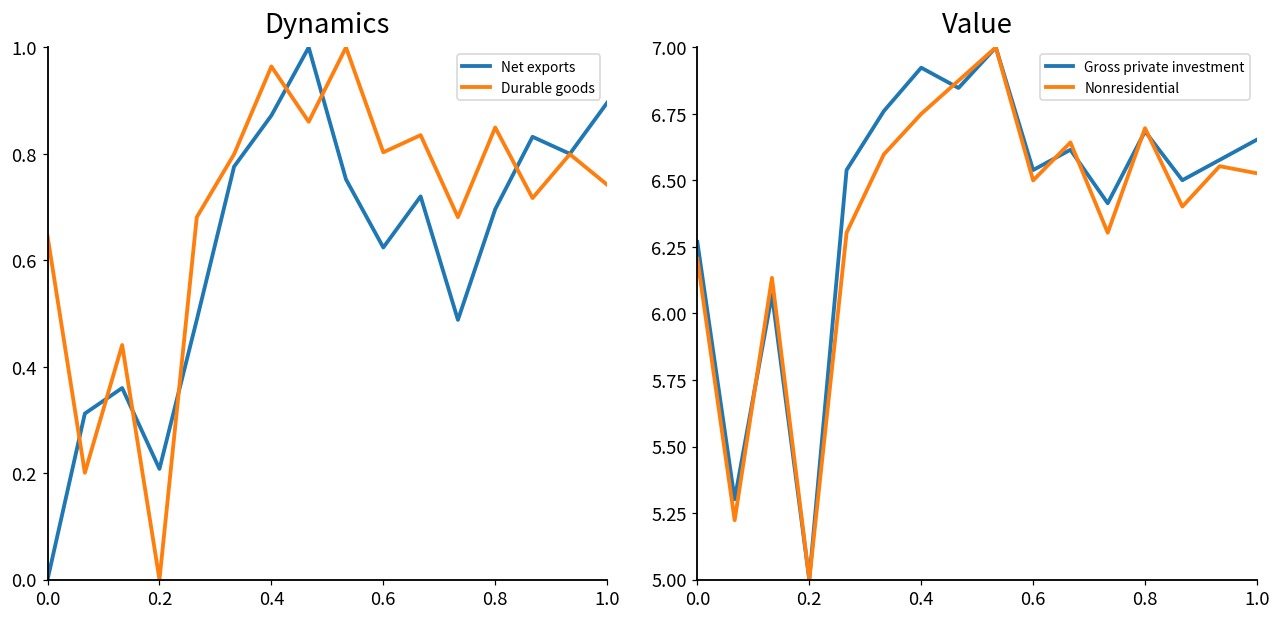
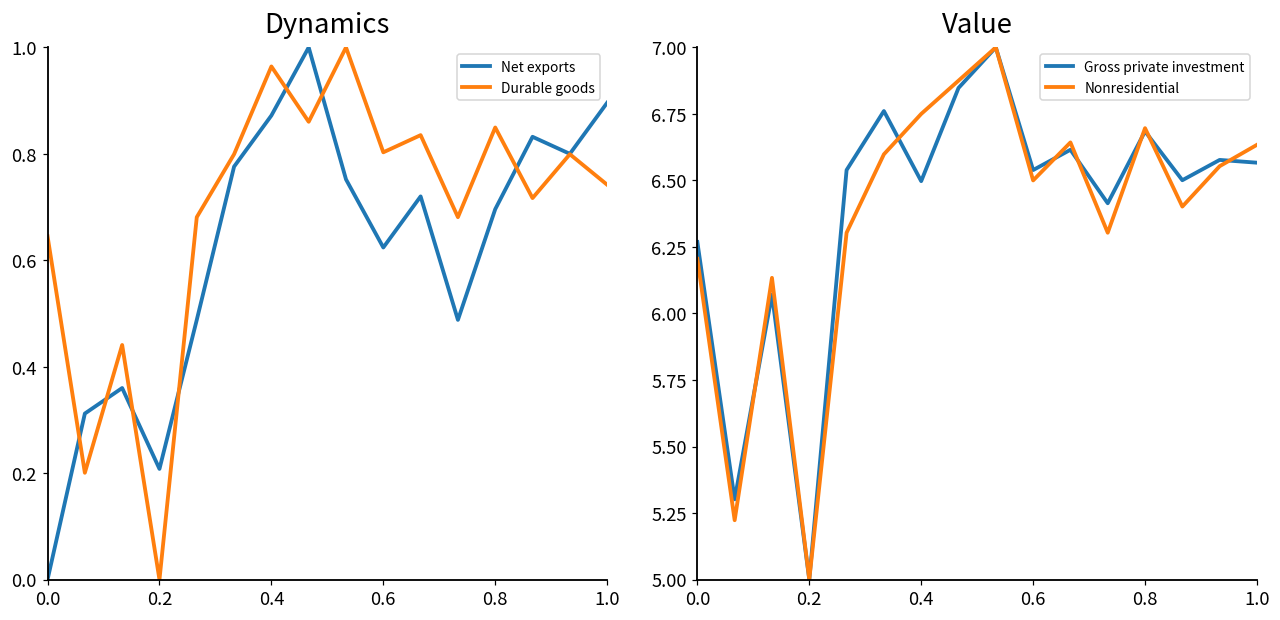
Value, Gross private investment, 0.4: 6.92 -> 6.50
Value, Gross private investment, 1.0: 6.65 -> 6.57
Value, Nonresidential, 1.0: 6.53 -> 6.63
